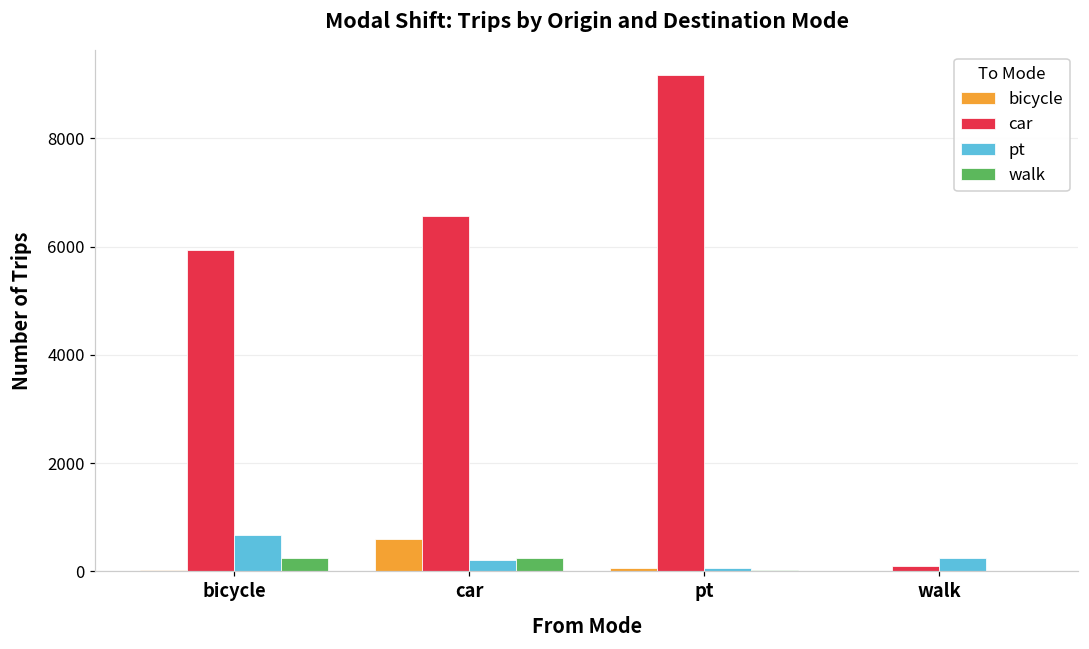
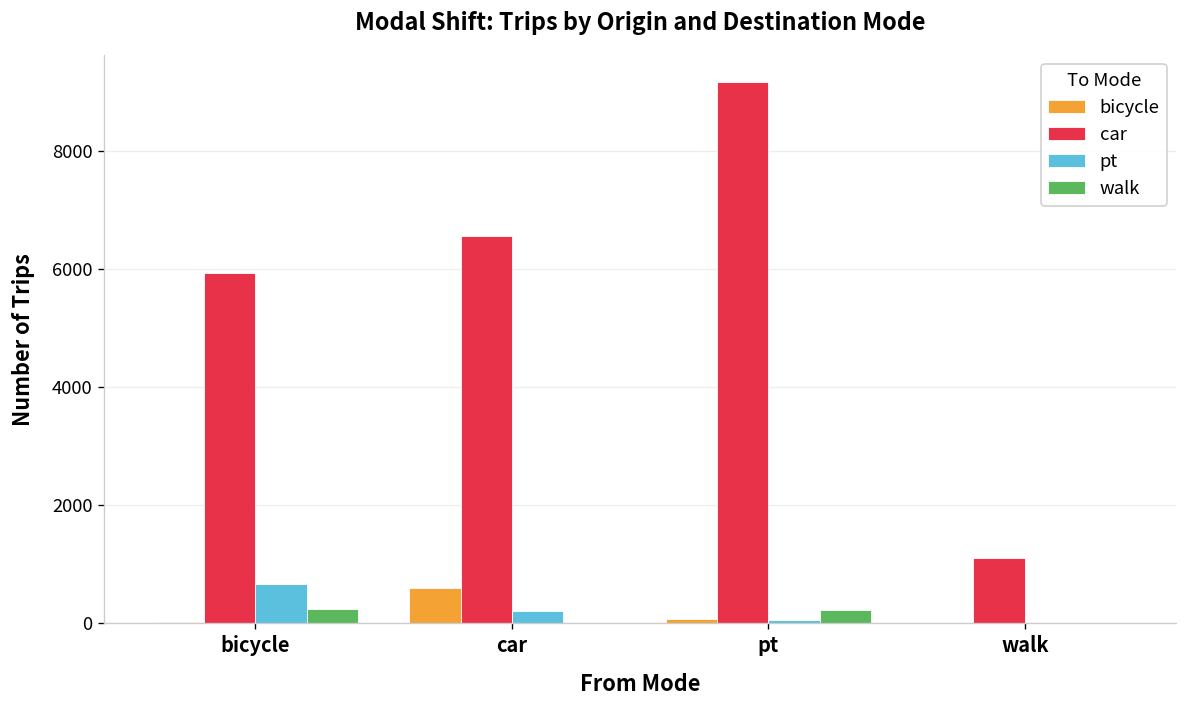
walk, car: 200 -> 0
walk, pt: 0 -> 200
car, walk: 100 -> 1100
pt, walk: 200 -> 0
